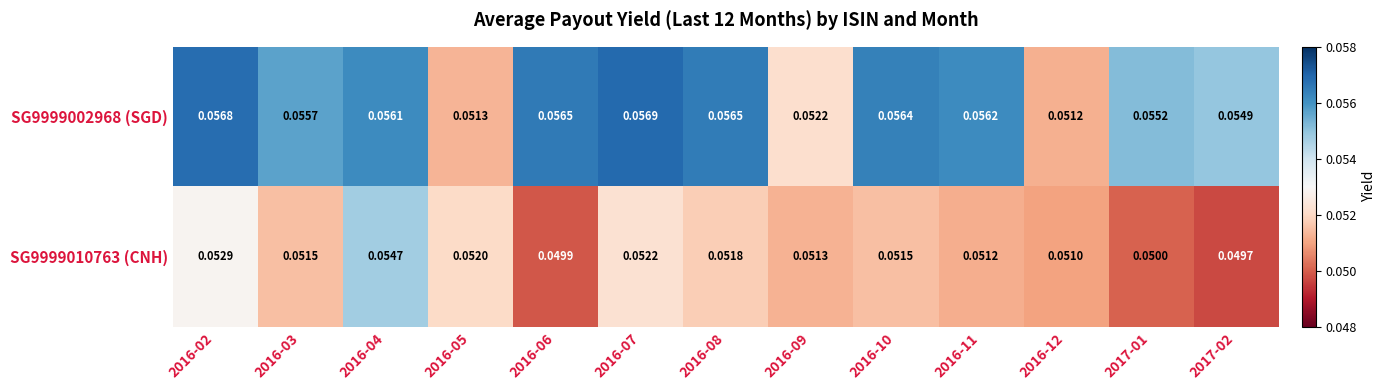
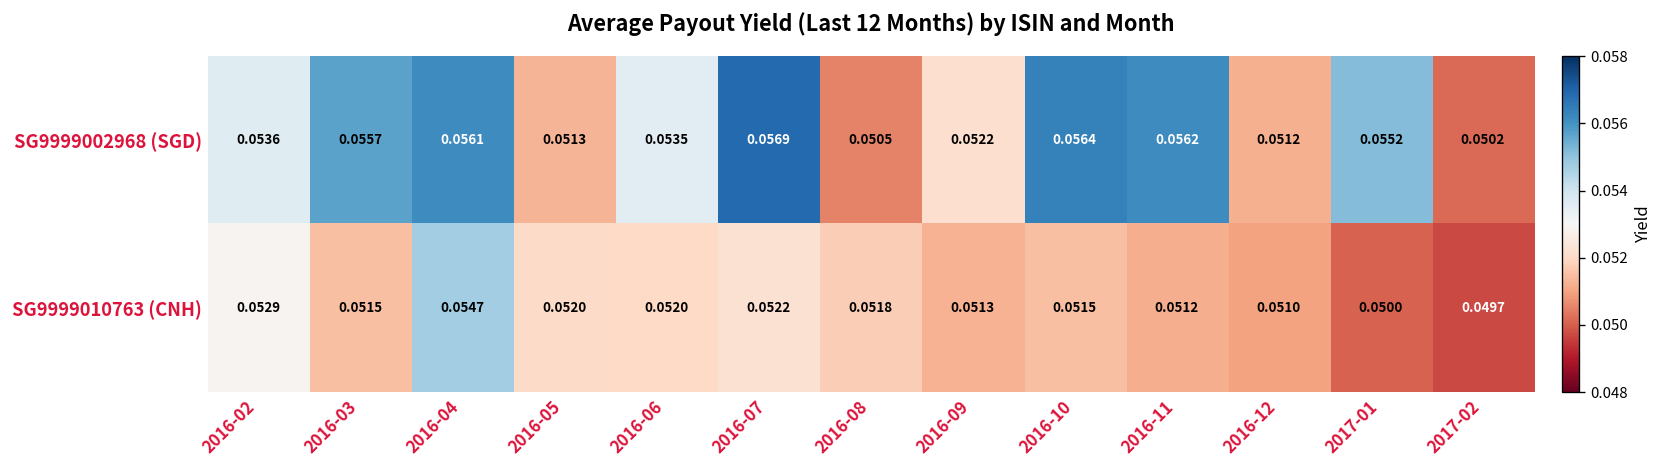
SG9999002968 (SGD), 2016-02: 0.0568 -> 0.0536
SG9999002968 (SGD), 2016-06: 0.0565 -> 0.0535
SG9999002968 (SGD), 2016-08: 0.0565 -> 0.0505
SG9999002968 (SGD), 2017-02: 0.0549 -> 0.0502
SG9999010763 (CNH), 2016-06: 0.0499 -> 0.0520
